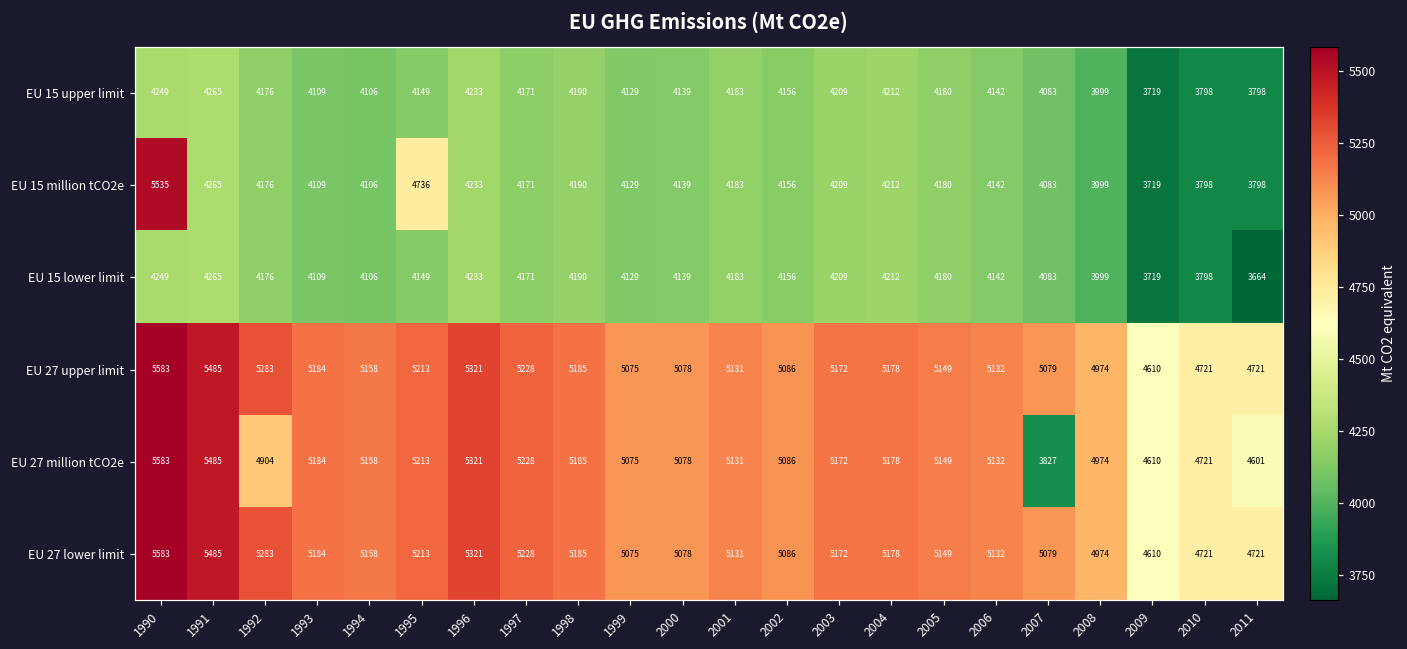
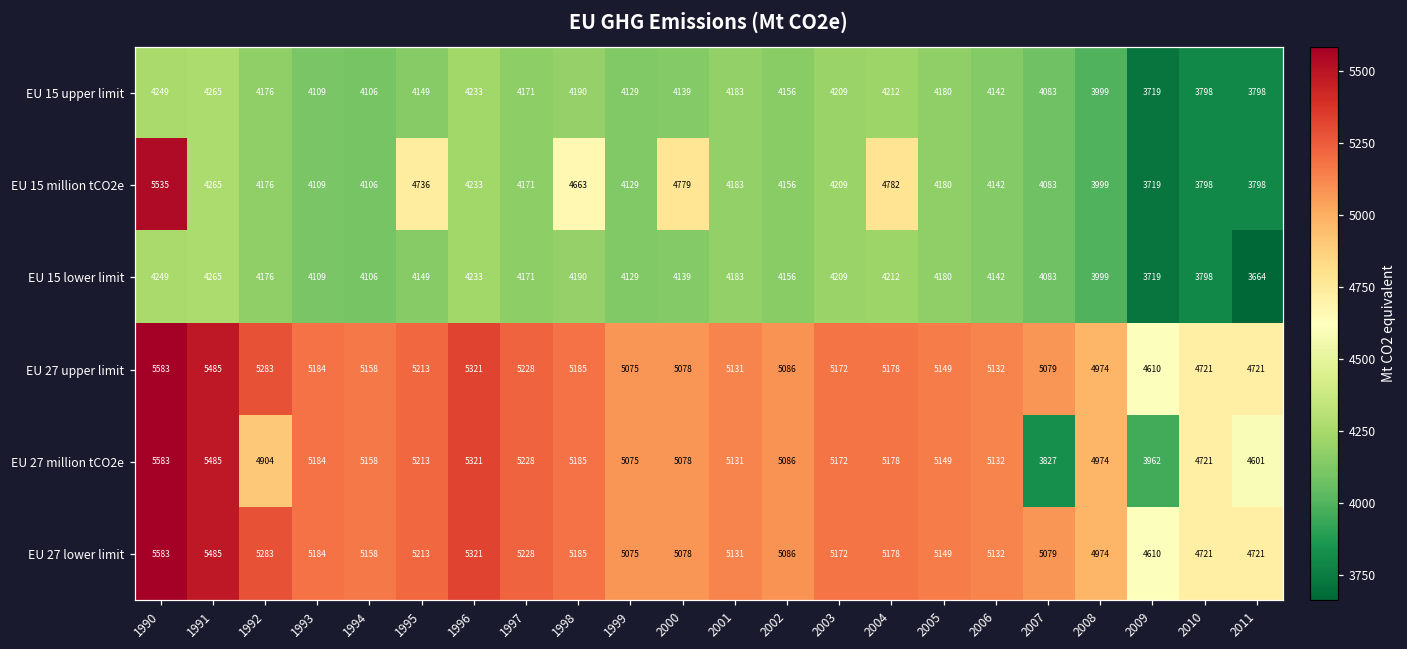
EU 15 million tCO2e, 1998: 4190 -> 4663
EU 15 million tCO2e, 2000: 4139 -> 4779
EU 15 million tCO2e, 2004: 4212 -> 4782
EU 27 million tCO2e, 2009: 4610 -> 3962
